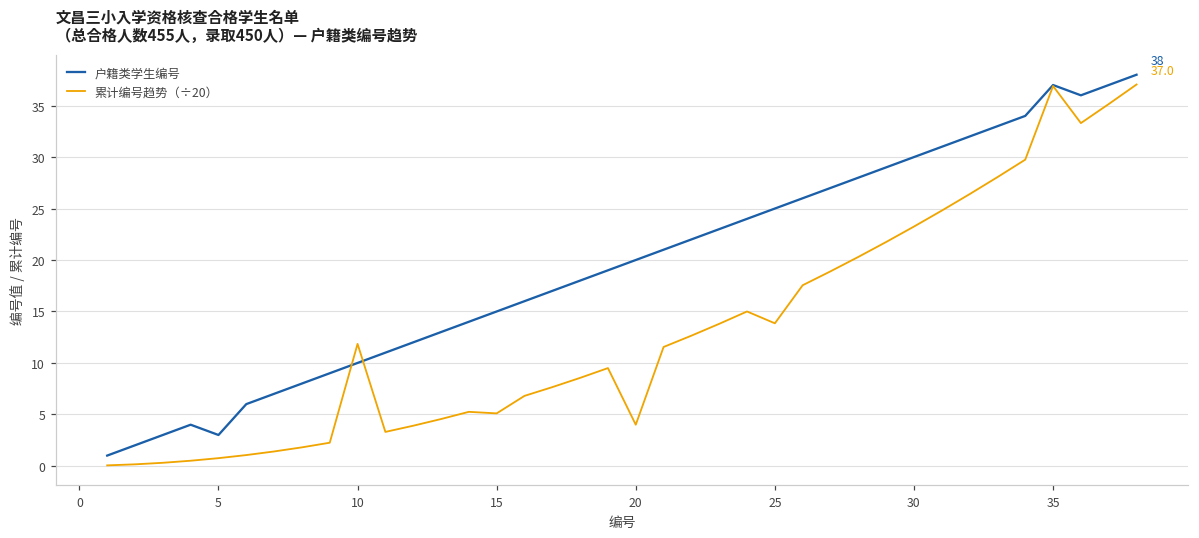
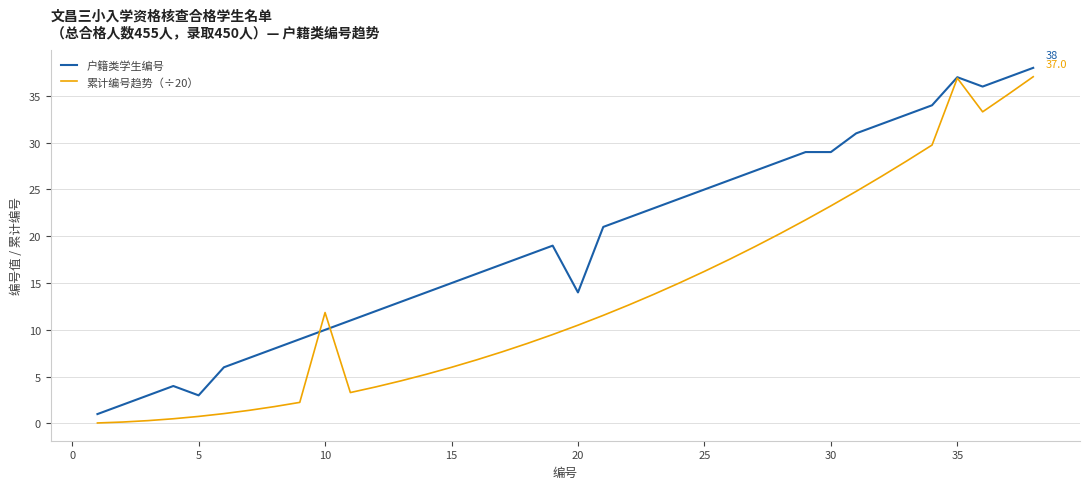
累计编号趋势（÷20）, 15: 5 -> 6
户籍类学生编号, 20: 20 -> 14
累计编号趋势（÷20）, 20: 4 -> 11
累计编号趋势（÷20）, 25: 14 -> 16
户籍类学生编号, 30: 30 -> 29
